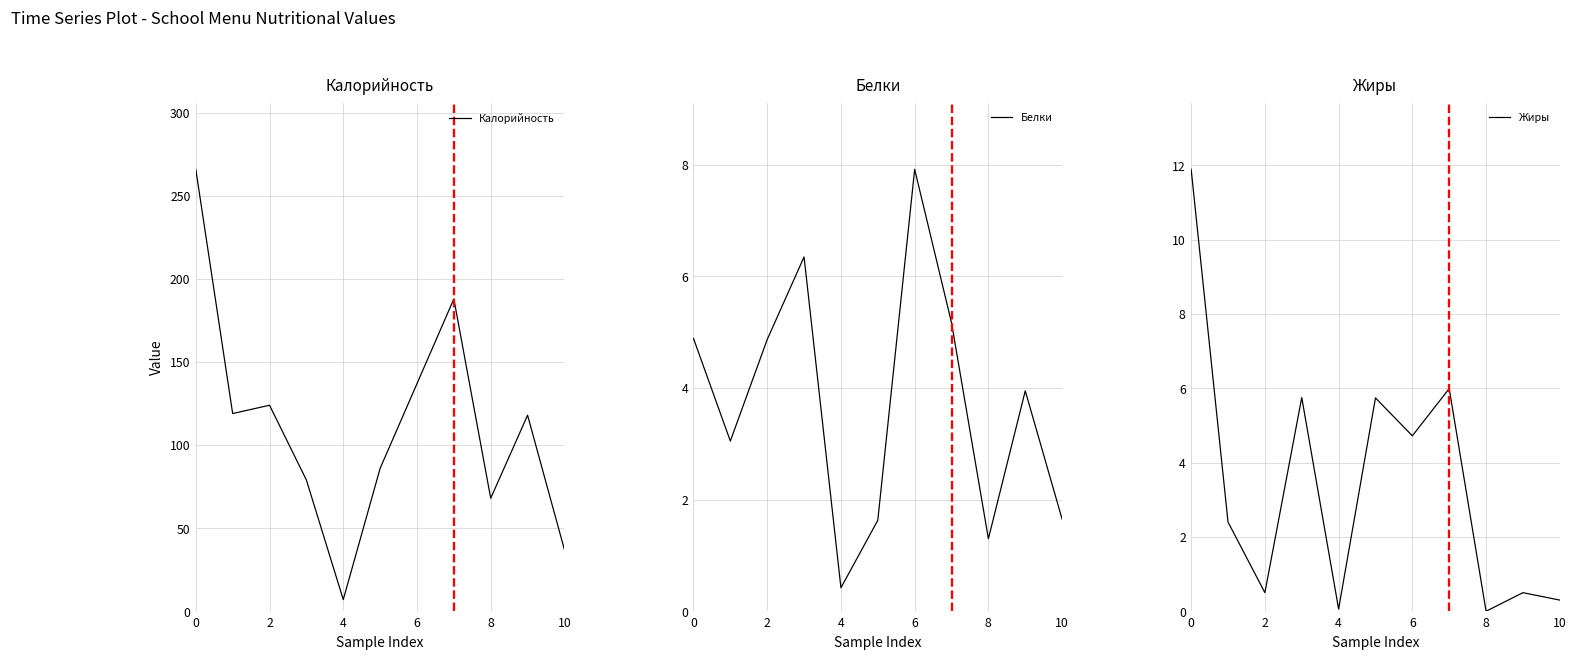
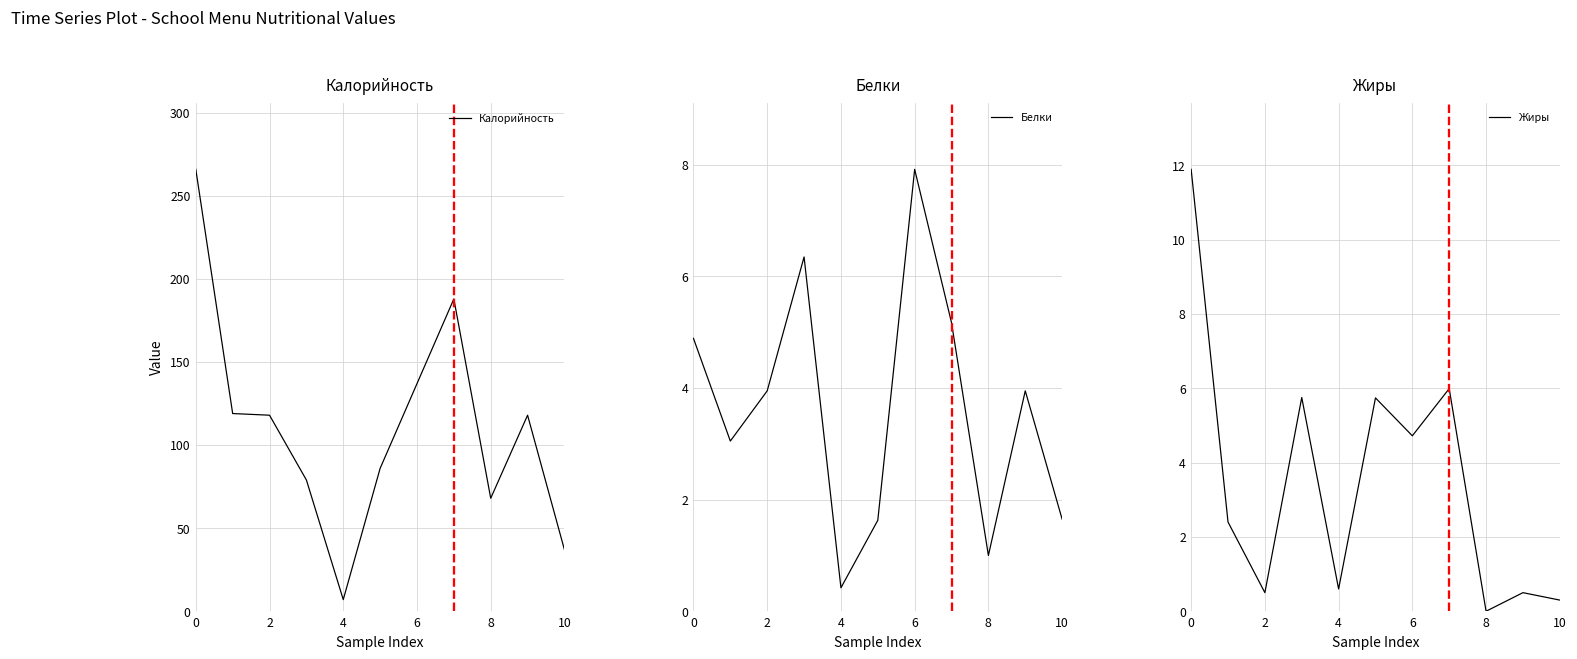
Калорийность, 2: 124 -> 118
Белки, 2: 4.9 -> 4.0
Белки, 8: 1.3 -> 1.0
Жиры, 4: 0.1 -> 0.6
